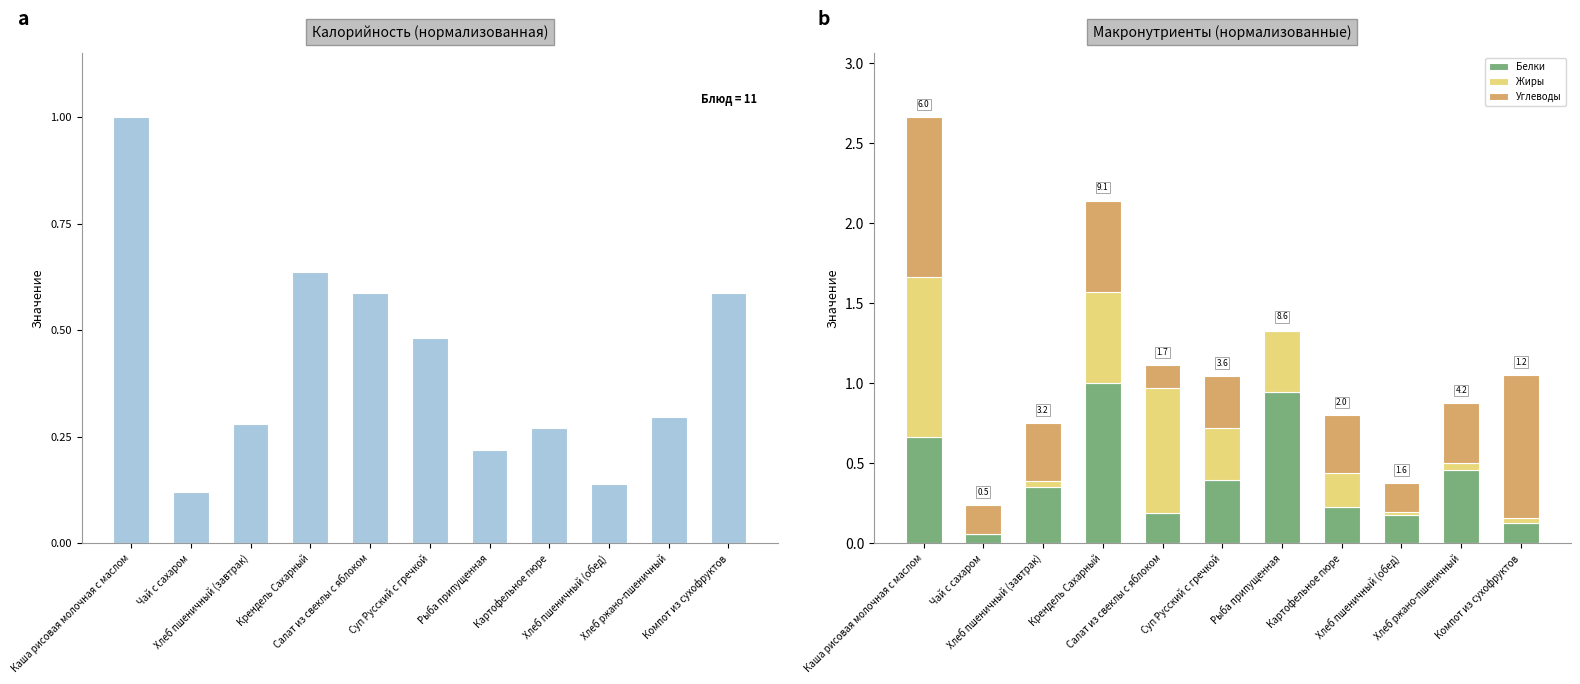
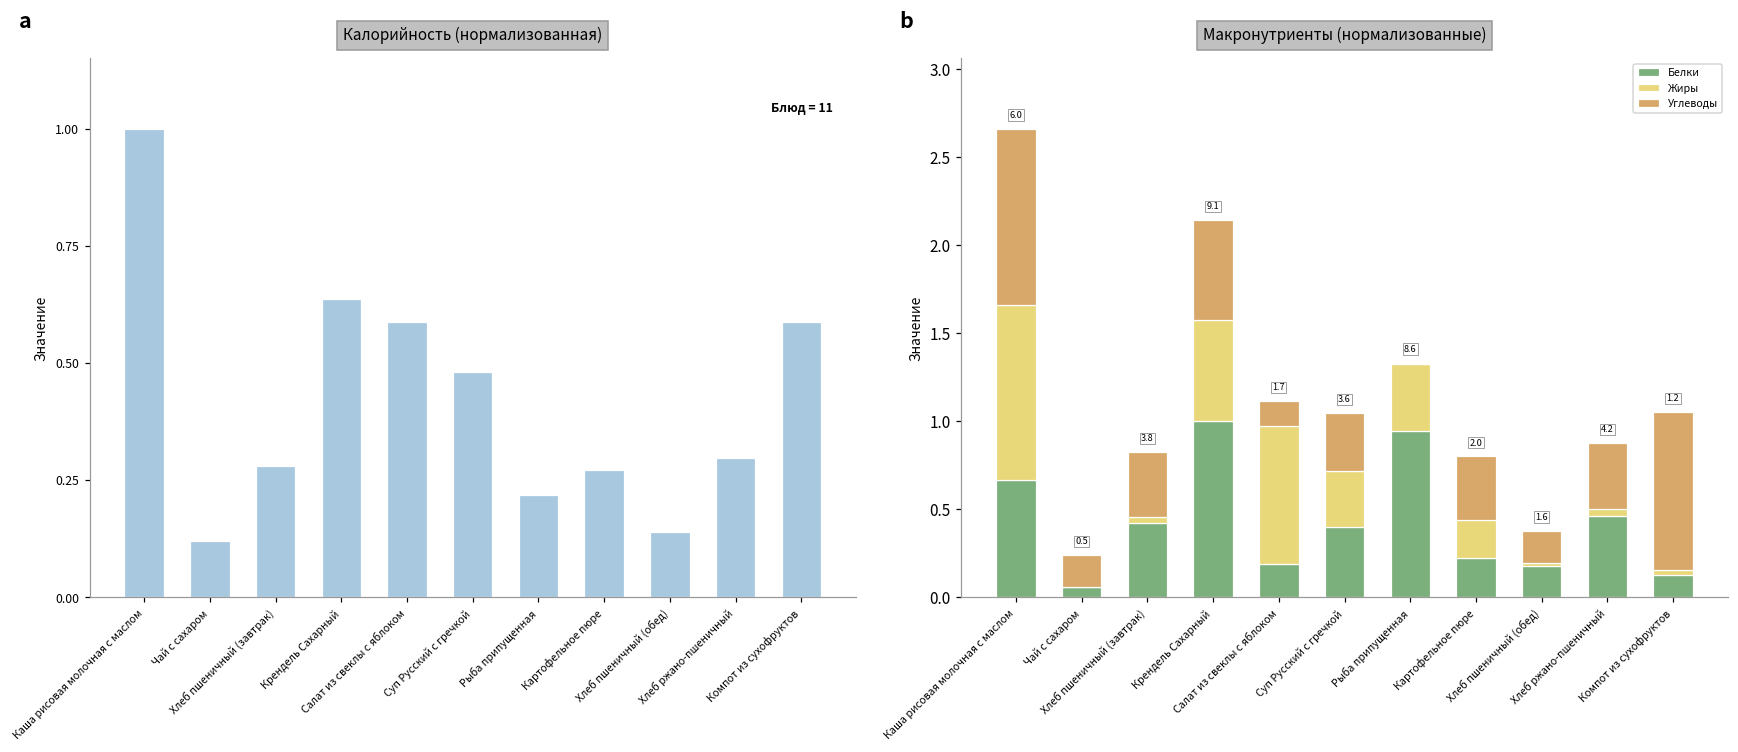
Макронутриенты (нормализованные), Белки, Хлеб пшеничный (завтрак): 3.2 -> 3.8
